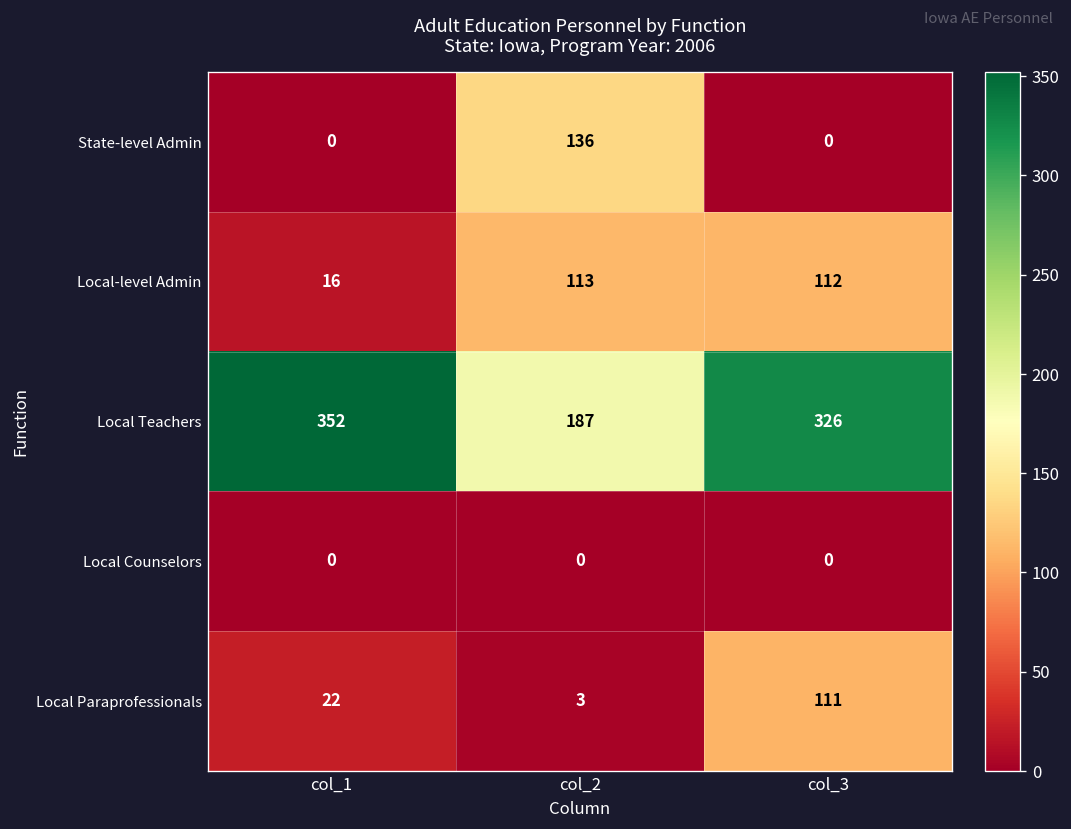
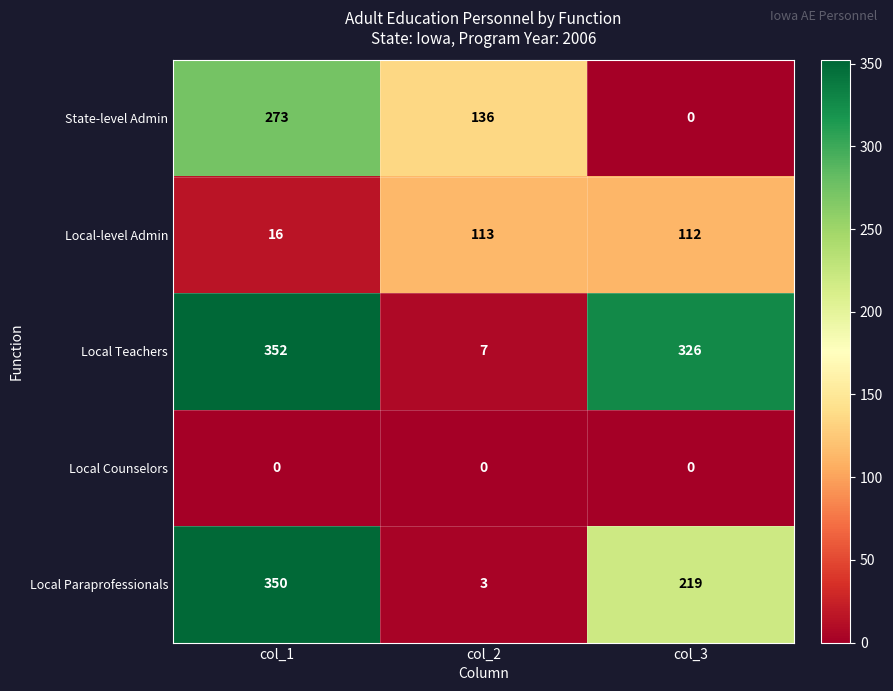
State-level Admin, col_1: 0 -> 273
Local Teachers, col_2: 187 -> 7
Local Paraprofessionals, col_1: 22 -> 350
Local Paraprofessionals, col_3: 111 -> 219
